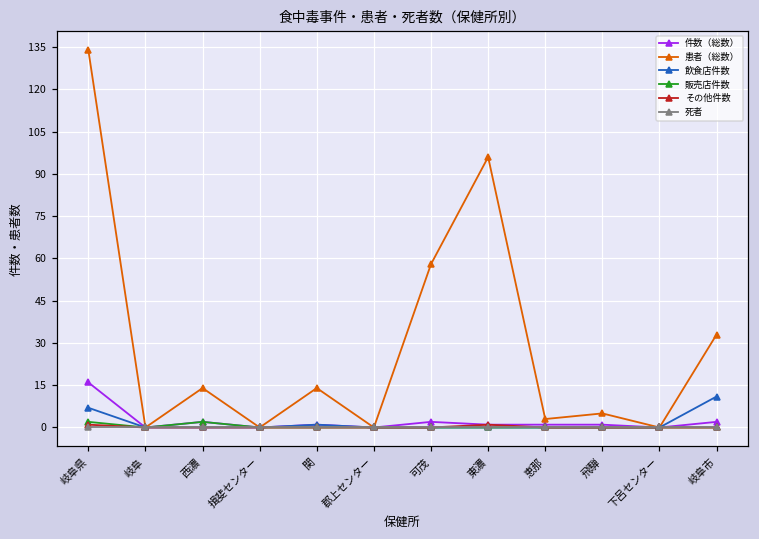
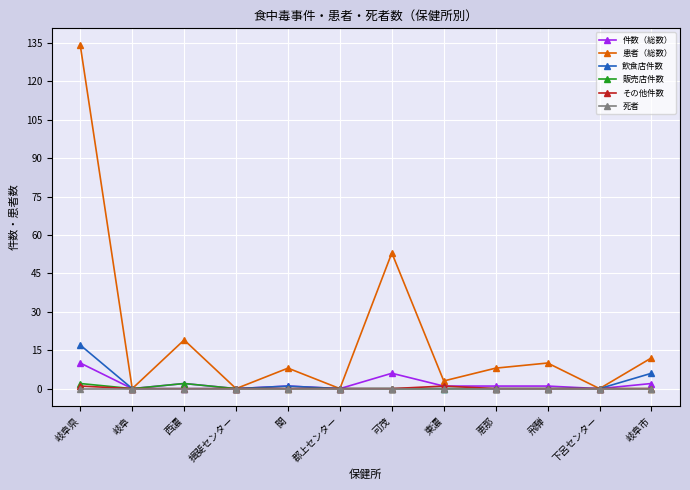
件数（総数）, 岐阜県: 16 -> 10
飲食店件数, 岐阜県: 7 -> 17
患者（総数）, 西濃: 14 -> 19
患者（総数）, 関: 14 -> 8
件数（総数）, 可茂: 2 -> 6
患者（総数）, 可茂: 58 -> 53
患者（総数）, 東濃: 96 -> 3
患者（総数）, 恵那: 3 -> 8
患者（総数）, 飛騨: 5 -> 10
患者（総数）, 岐阜市: 33 -> 12
飲食店件数, 岐阜市: 11 -> 6
